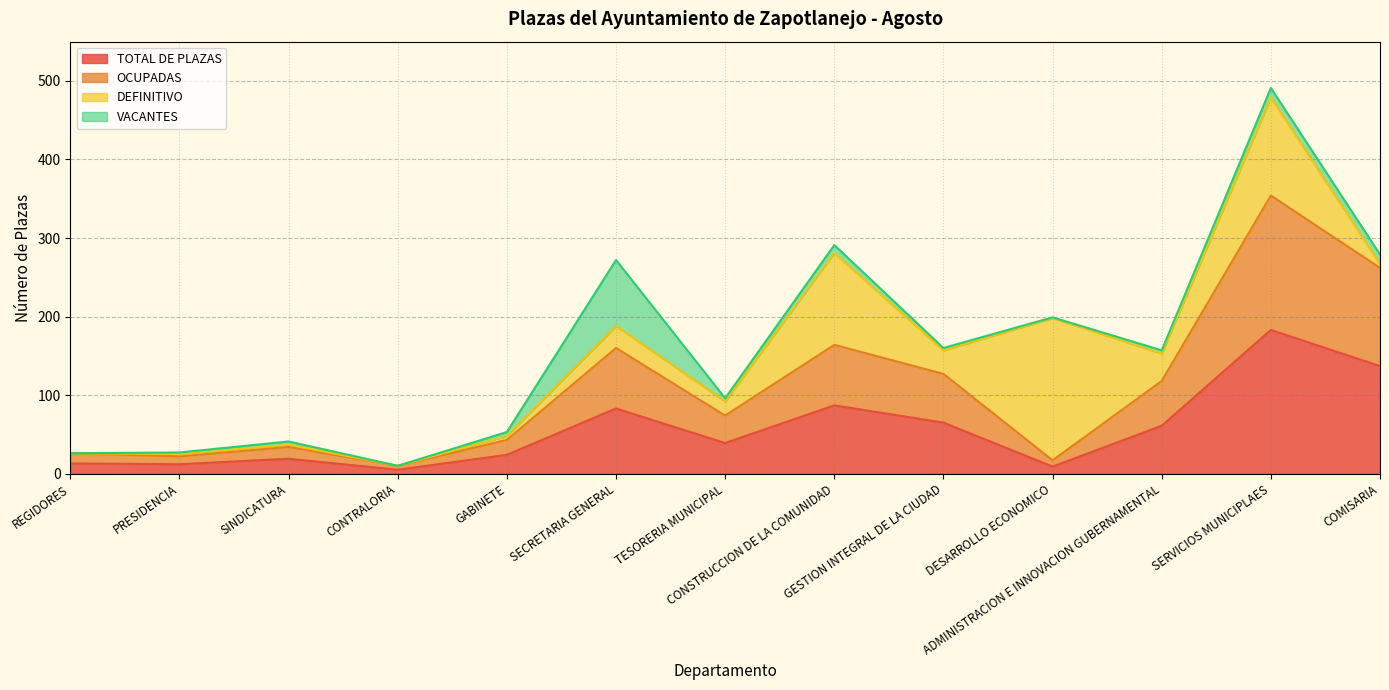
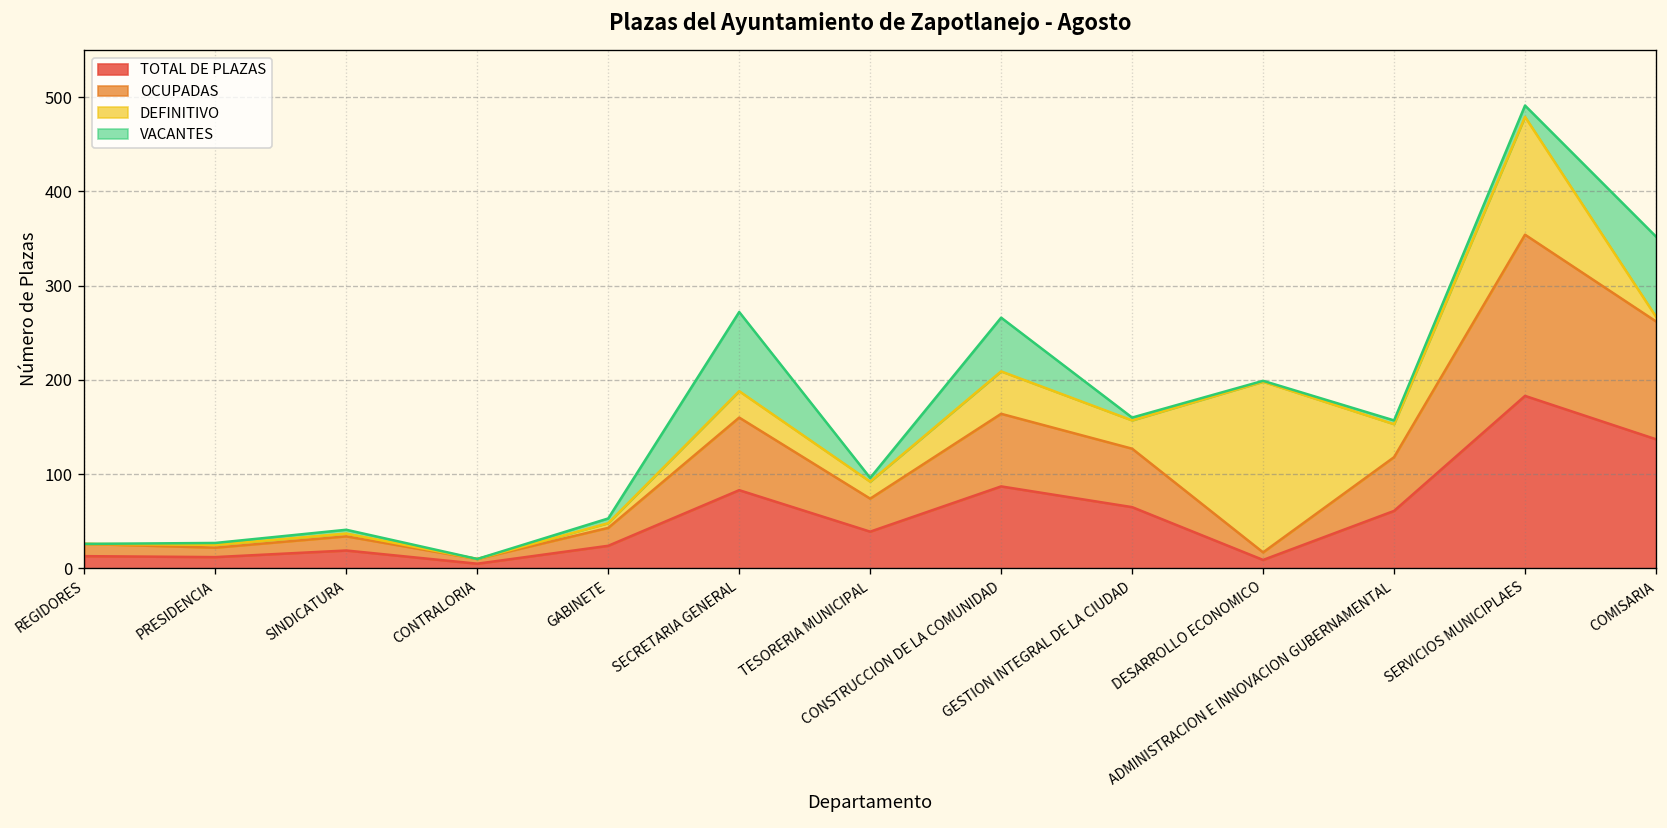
DEFINITIVO, CONSTRUCCION DE LA COMUNIDAD: 120 -> 50
VACANTES, CONSTRUCCION DE LA COMUNIDAD: 10 -> 60
VACANTES, COMISARIA: 10 -> 90
